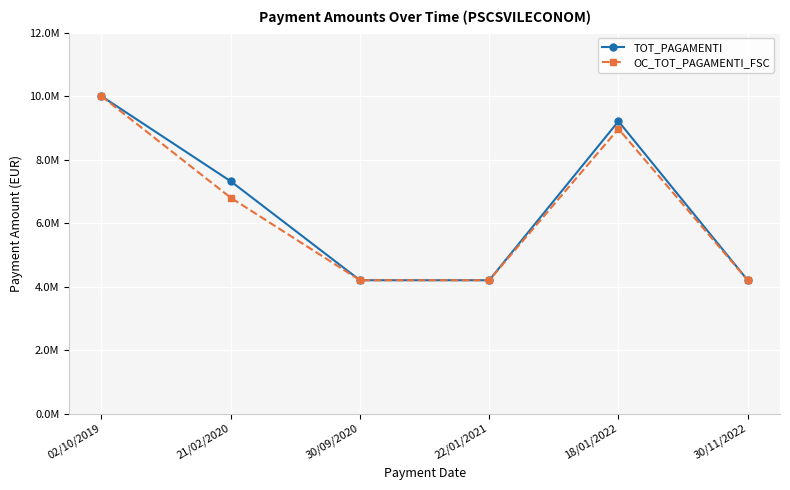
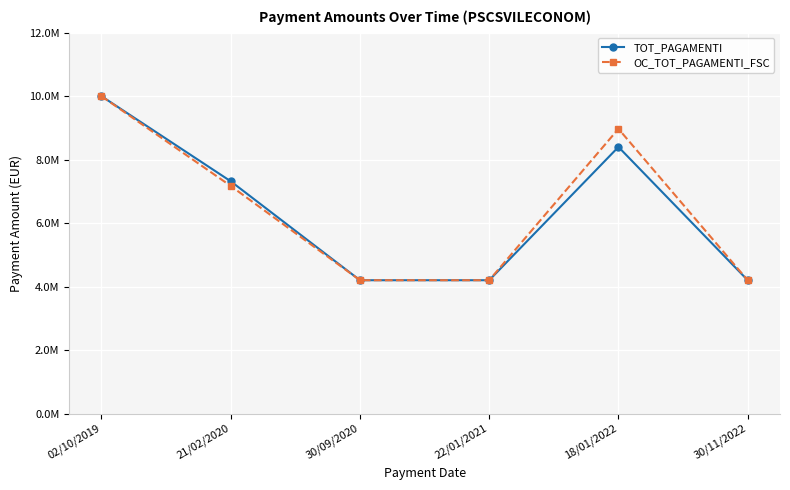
OC_TOT_PAGAMENTI_FSC, 21/02/2020: 6800000 -> 7200000
TOT_PAGAMENTI, 18/01/2022: 9200000 -> 8400000
